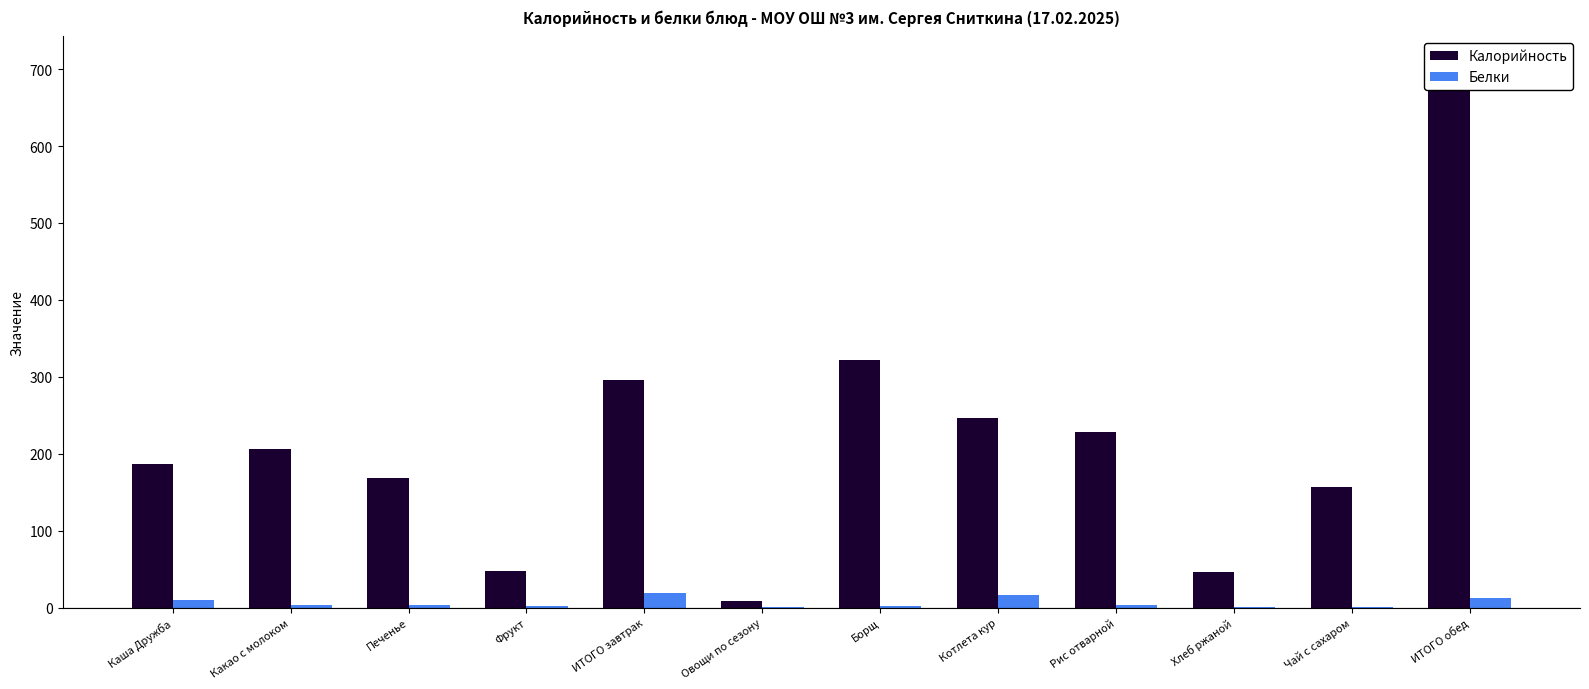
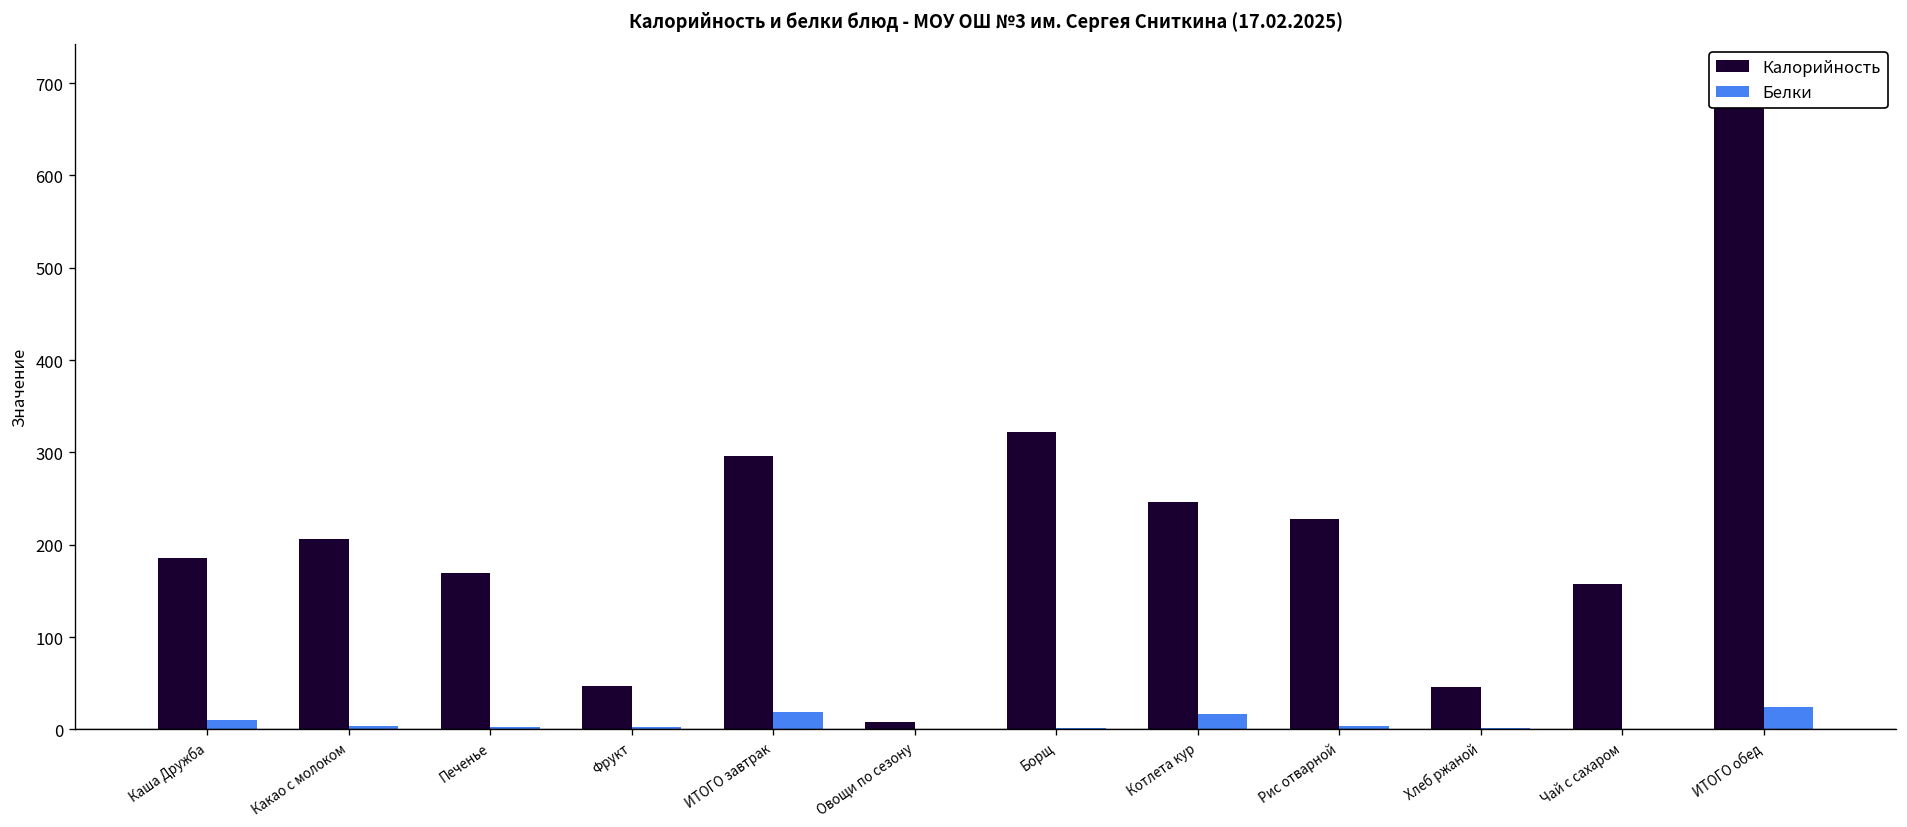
Белки, ИТОГО обед: 10 -> 20
